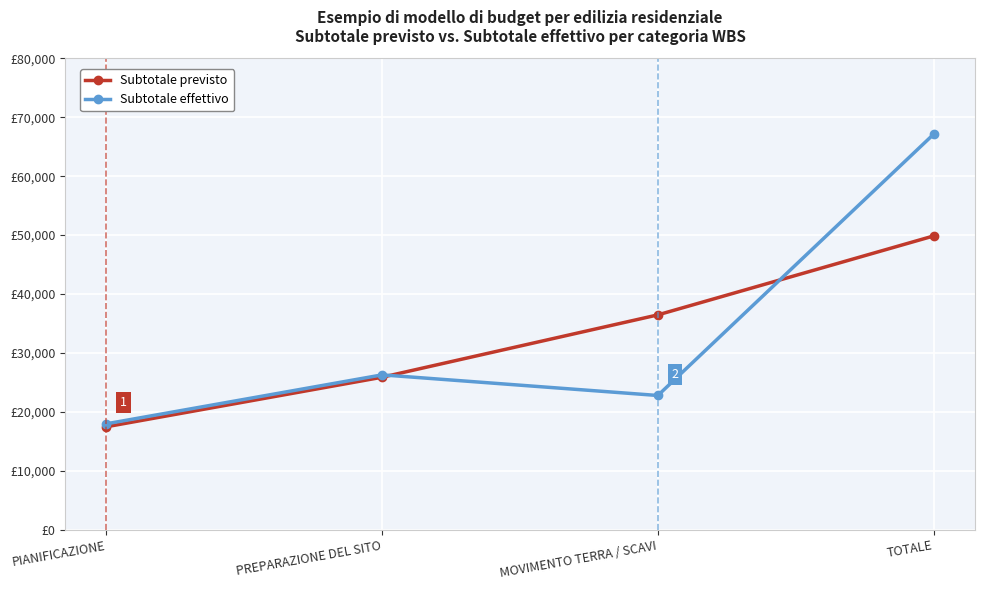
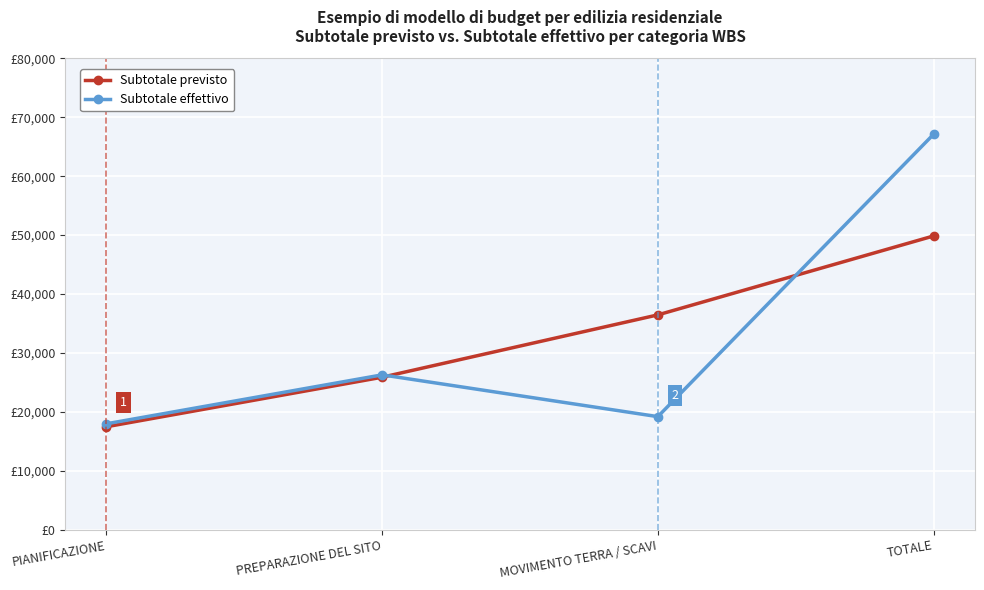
Subtotale effettivo, MOVIMENTO TERRA / SCAVI: £23,000 -> £19,000
